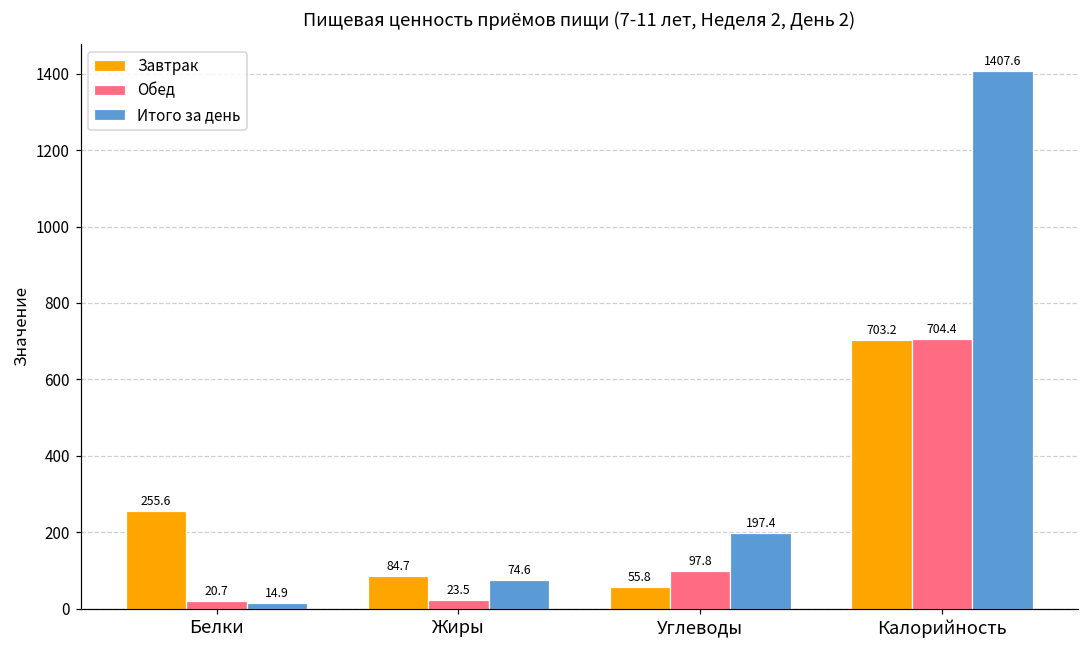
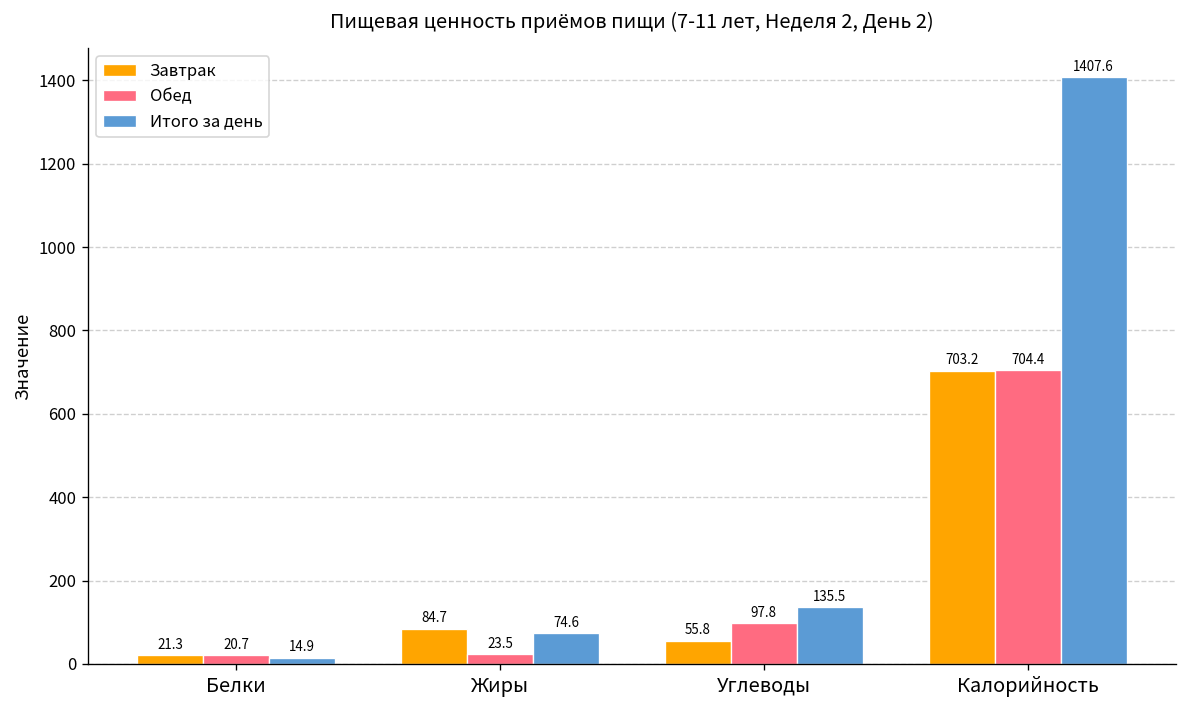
Завтрак, Белки: 255.6 -> 21.3
Итого за день, Углеводы: 197.4 -> 135.5
